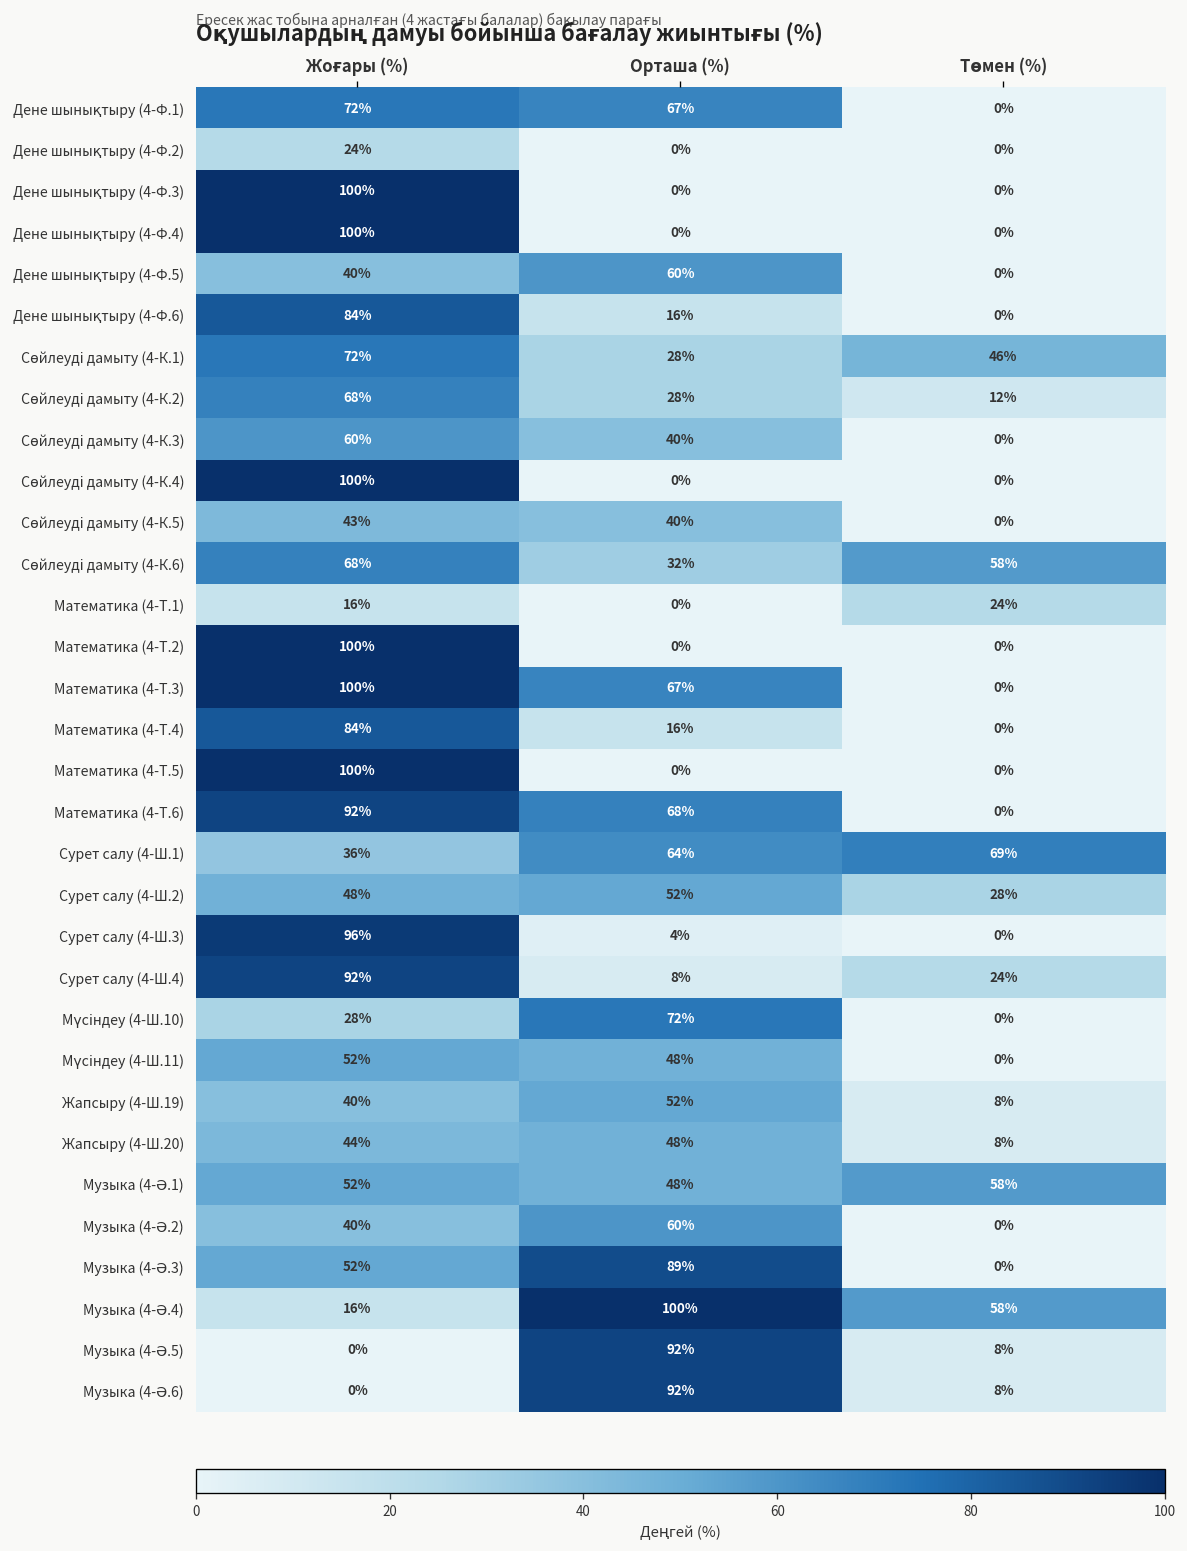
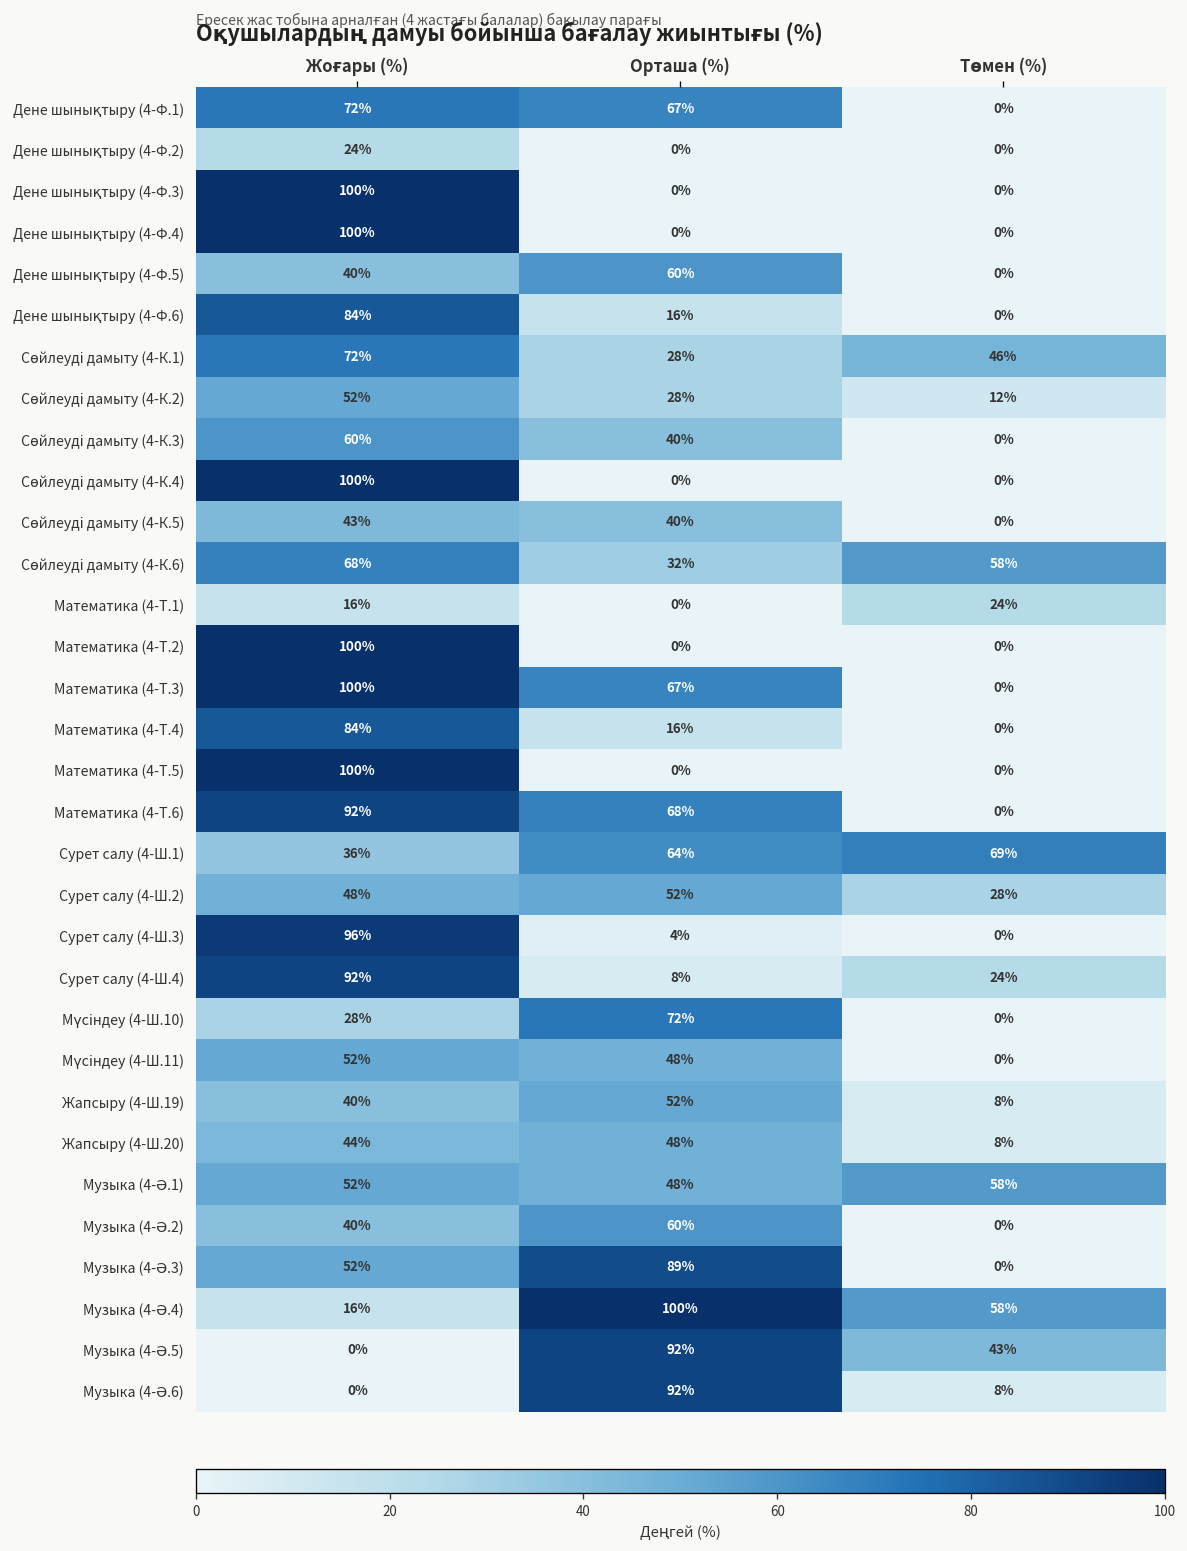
Сөйлеуді дамыту (4-К.2), Жоғары (%): 68% -> 52%
Музыка (4-Ә.5), Төмен (%): 8% -> 43%
